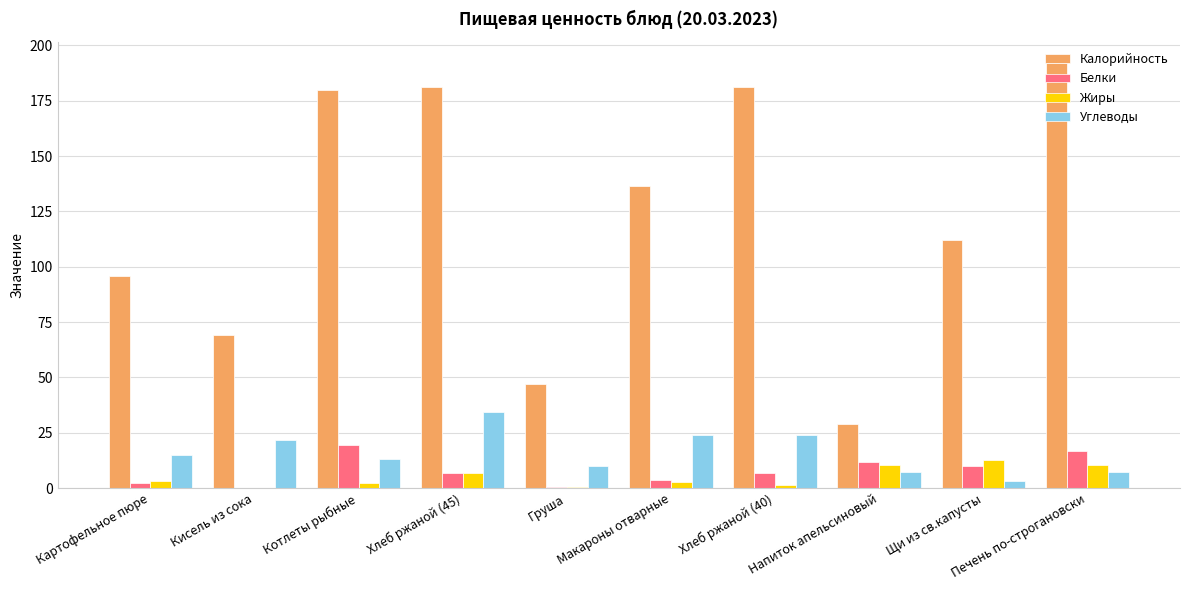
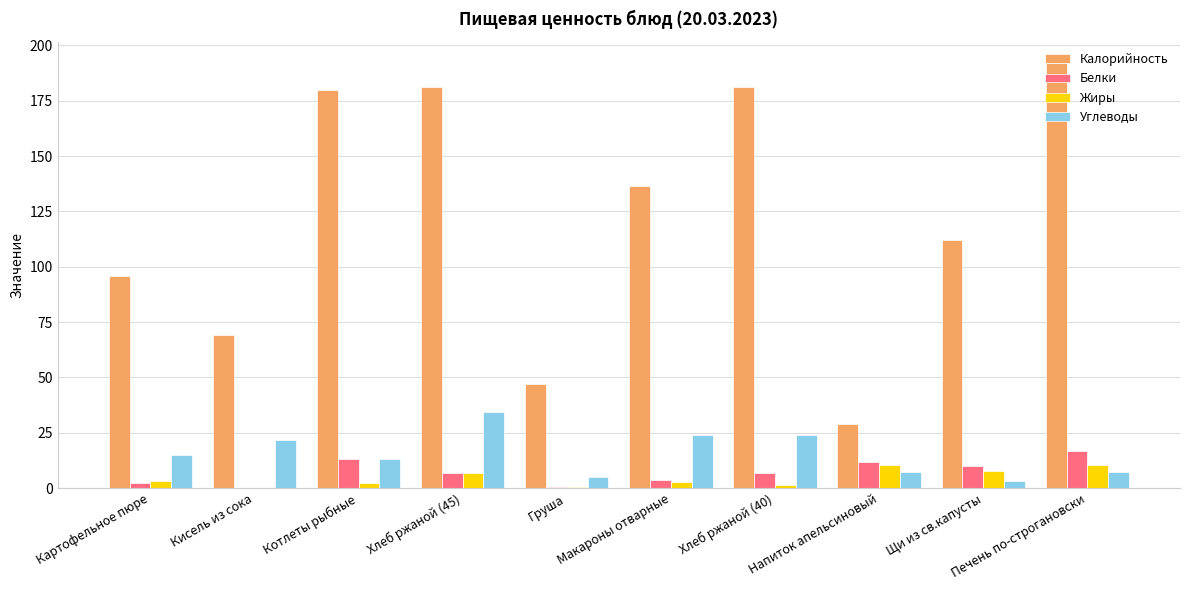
Белки, Котлеты рыбные: 20 -> 13
Углеводы, Груша: 10 -> 5
Жиры, Щи из св.капусты: 13 -> 8
